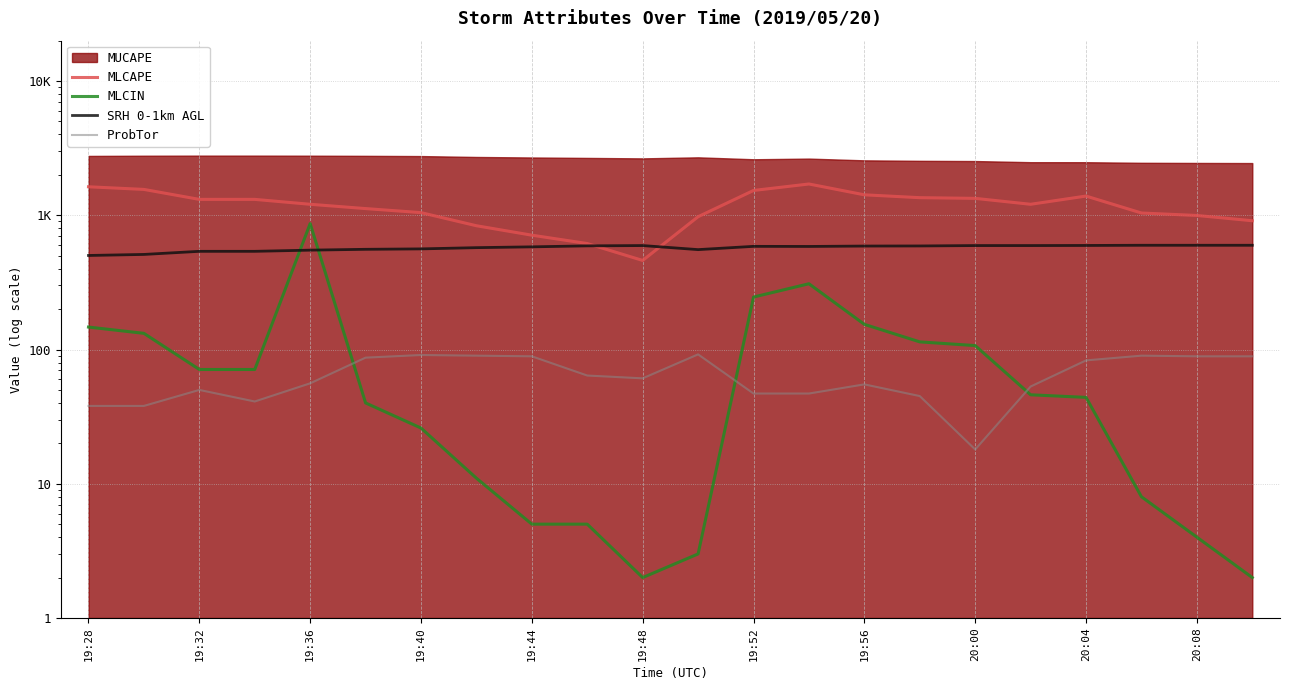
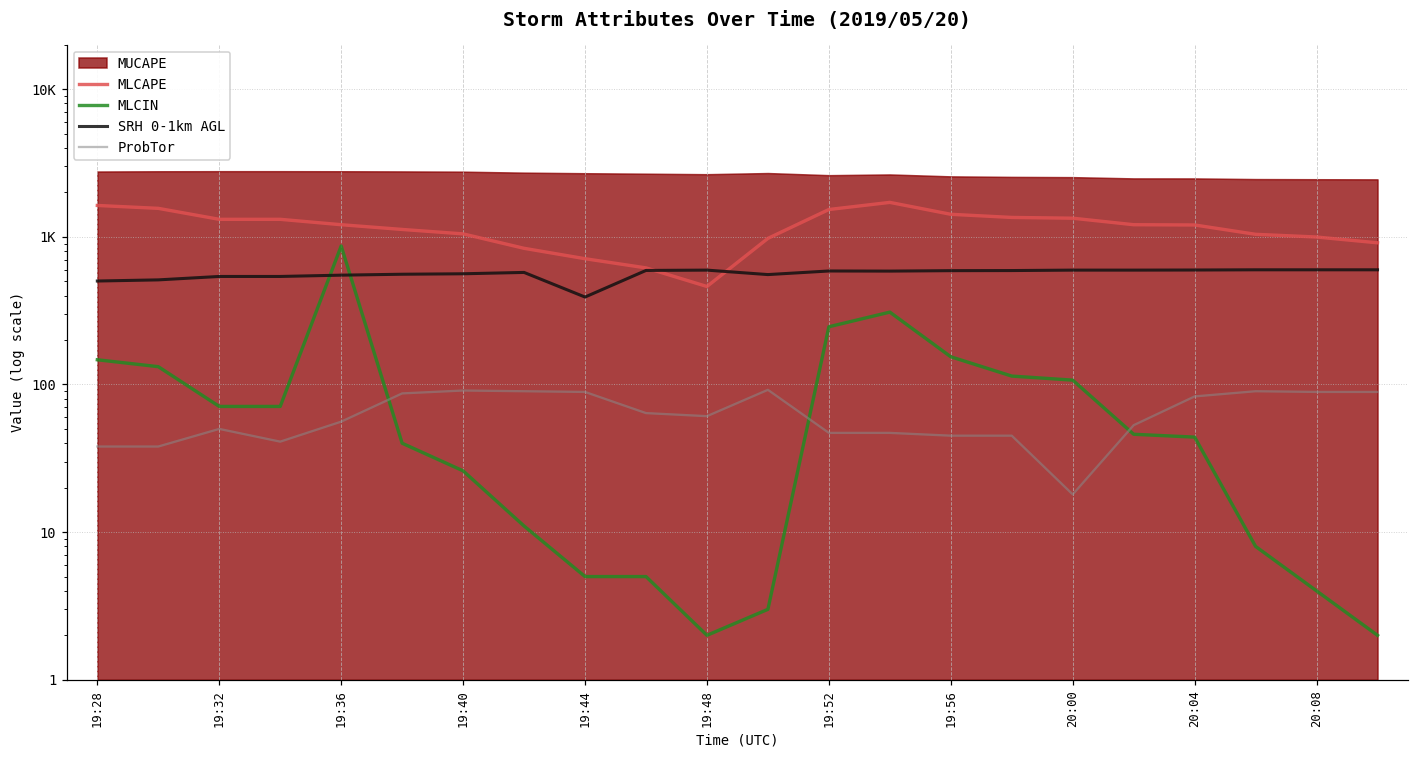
SRH 0-1km AGL, 19:44: 580 -> 390
ProbTor, 19:56: 55 -> 45
MLCAPE, 20:04: 1400 -> 1200
